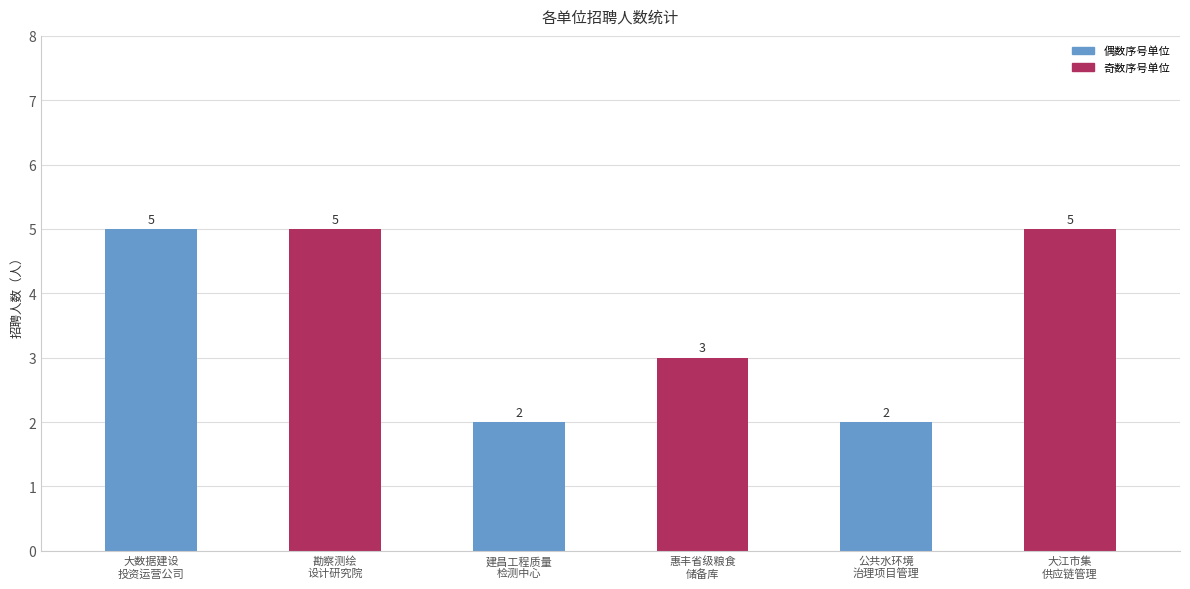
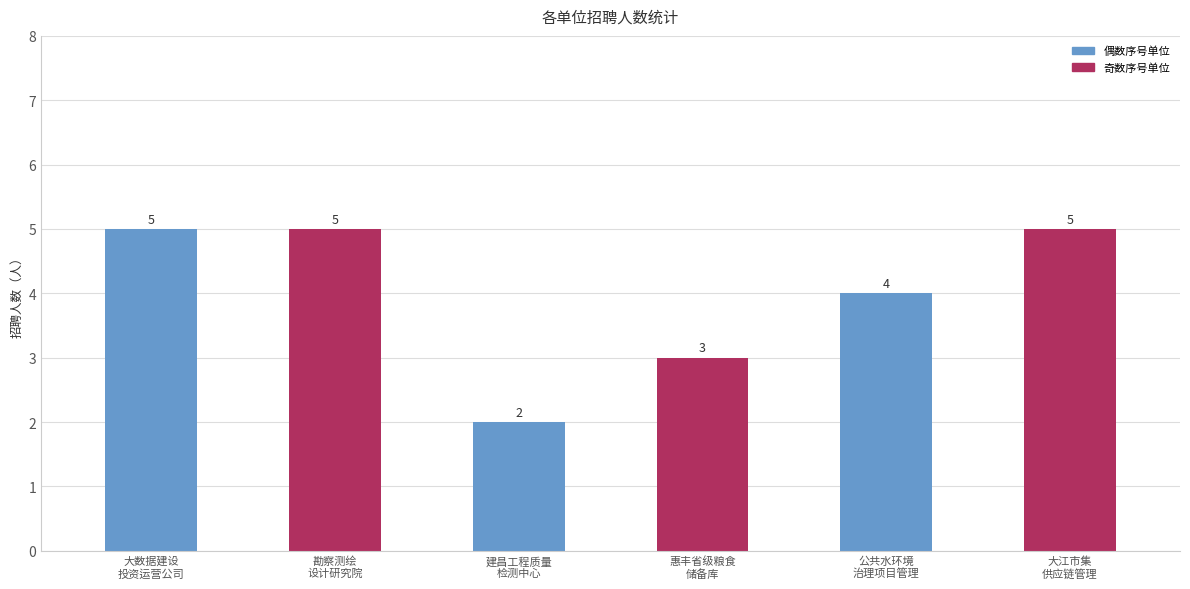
公共水环境 治理项目管理: 2 -> 4
